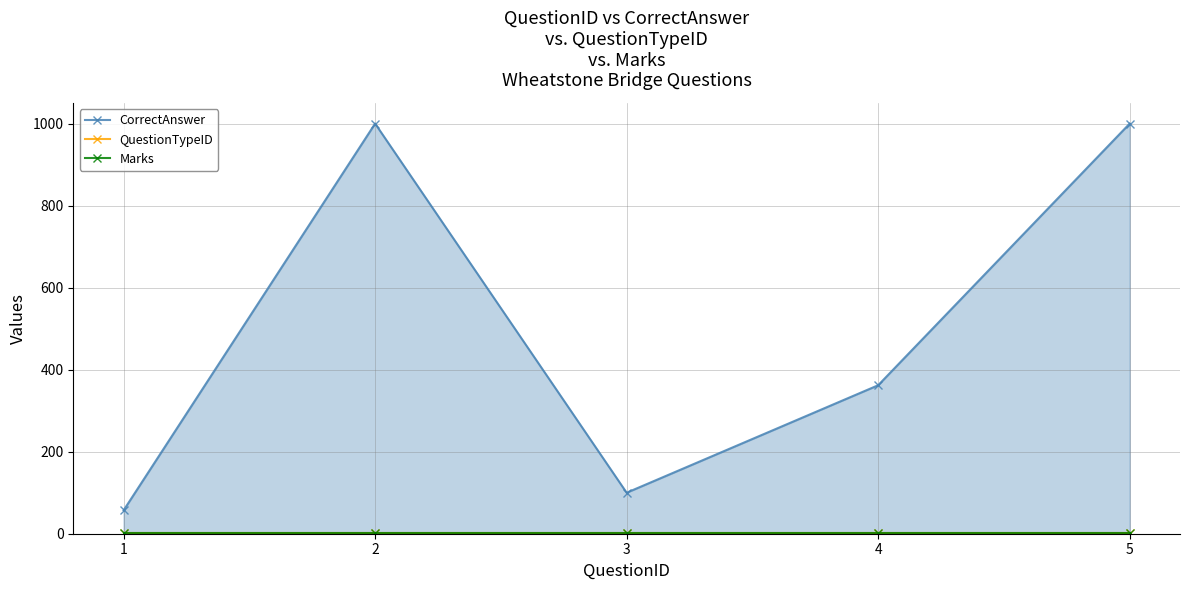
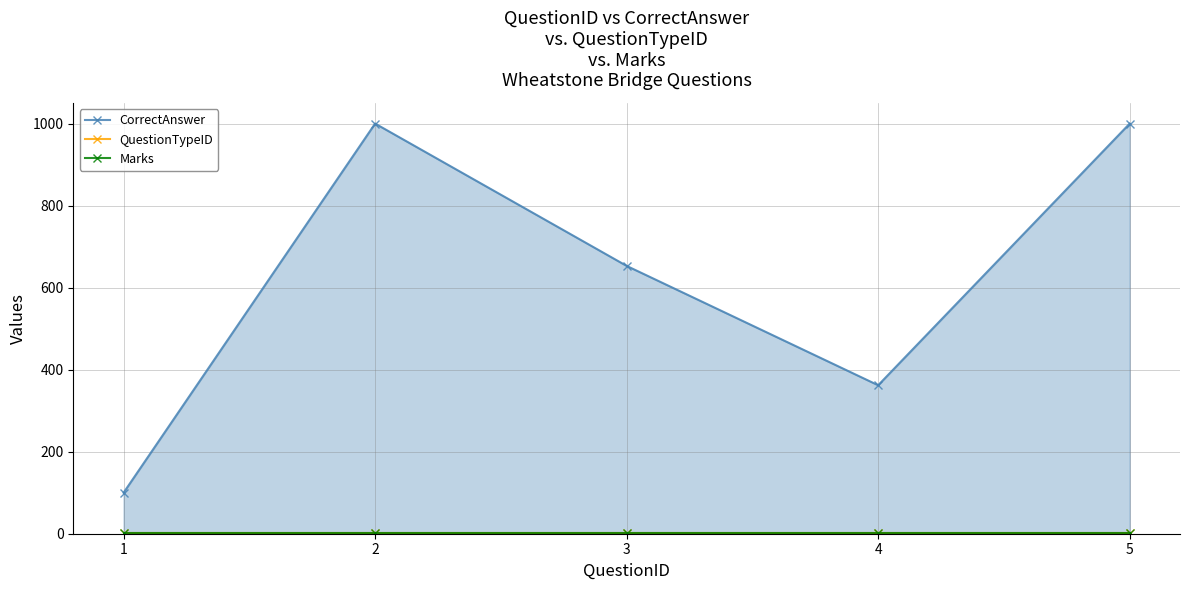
CorrectAnswer, 1: 60 -> 100
CorrectAnswer, 3: 100 -> 650
